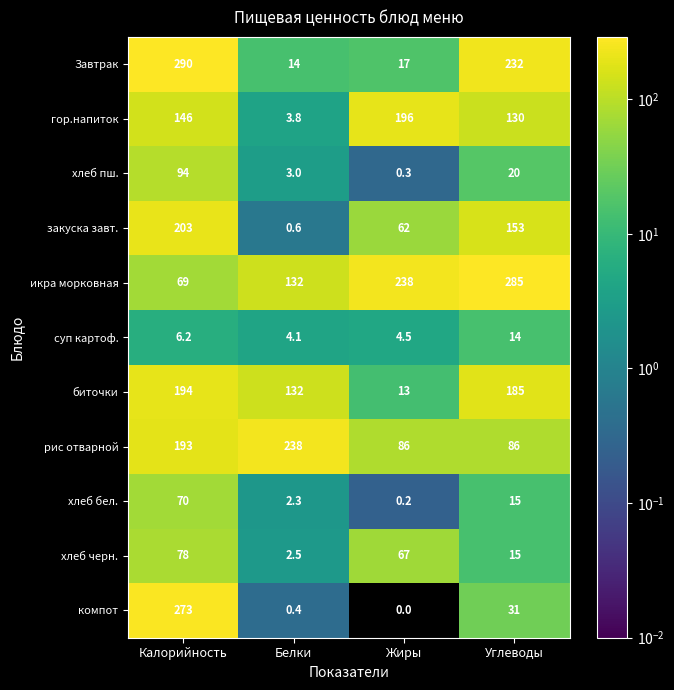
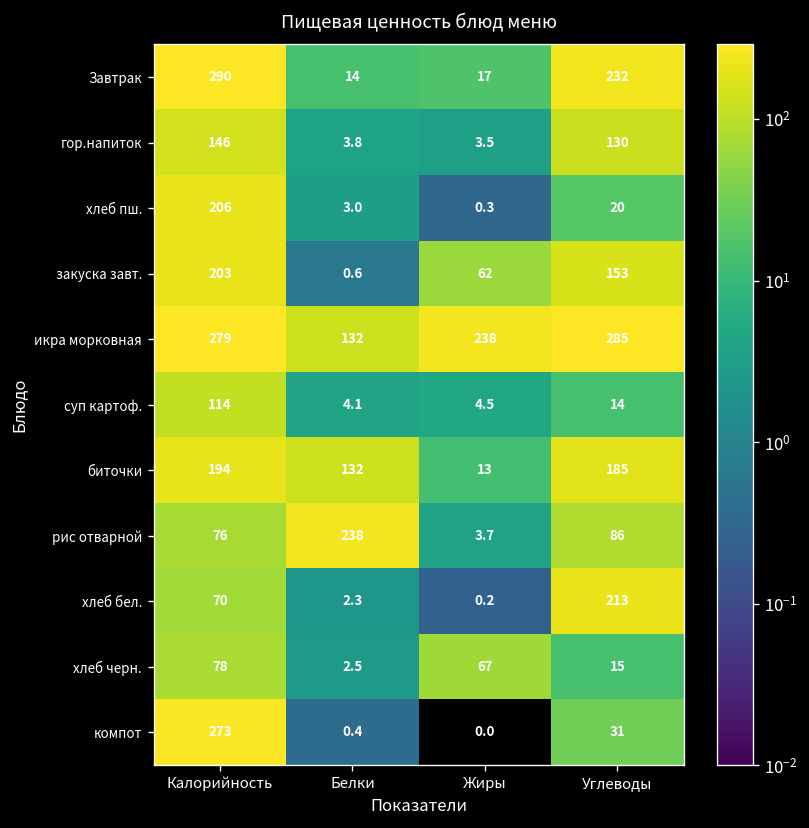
гор.напиток, Жиры: 196 -> 3.5
хлеб пш., Калорийность: 94 -> 206
икра морковная, Калорийность: 69 -> 279
суп картоф., Калорийность: 6.2 -> 114
рис отварной, Калорийность: 193 -> 76
рис отварной, Жиры: 86 -> 3.7
хлеб бел., Углеводы: 15 -> 213
